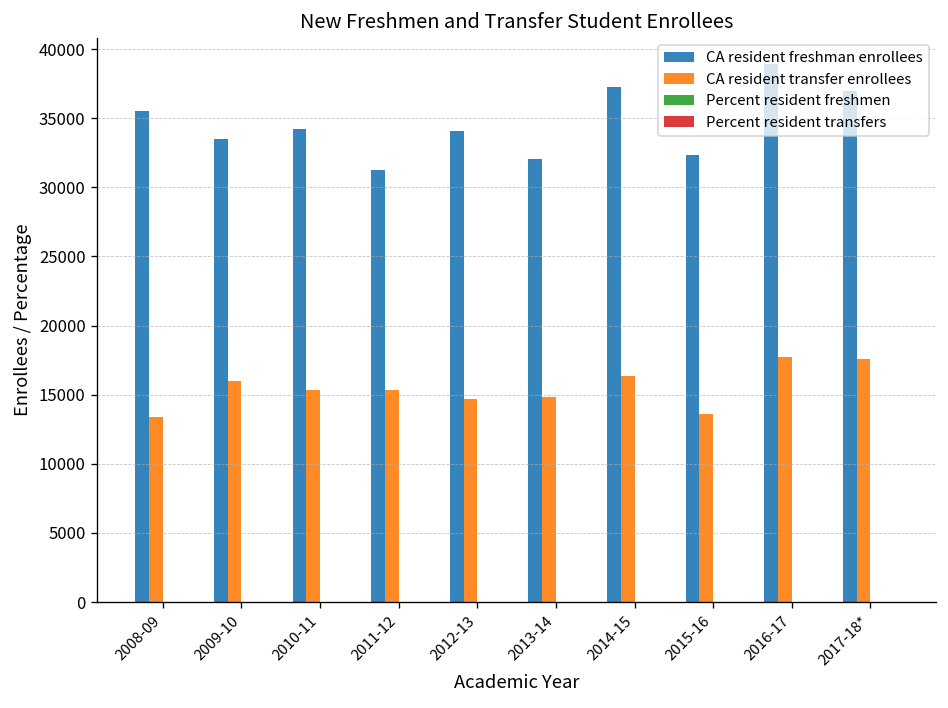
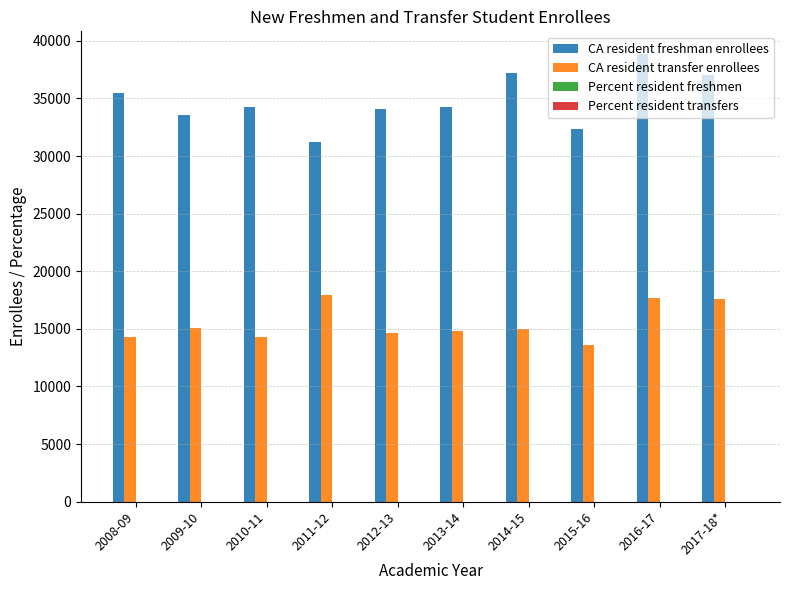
CA resident transfer enrollees, 2008-09: 13400 -> 14300
CA resident transfer enrollees, 2009-10: 16000 -> 15000
CA resident transfer enrollees, 2010-11: 15300 -> 14300
CA resident transfer enrollees, 2011-12: 15300 -> 18000
CA resident freshman enrollees, 2013-14: 32100 -> 34300
CA resident transfer enrollees, 2014-15: 16400 -> 15000
